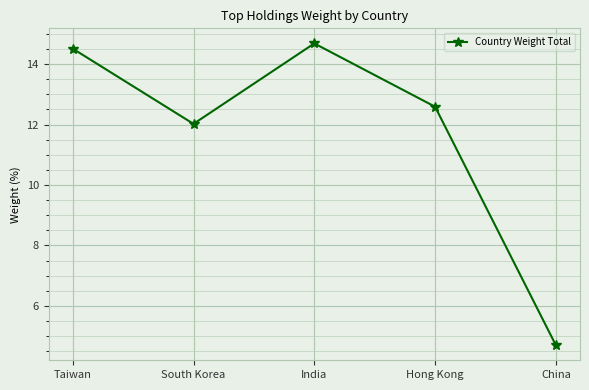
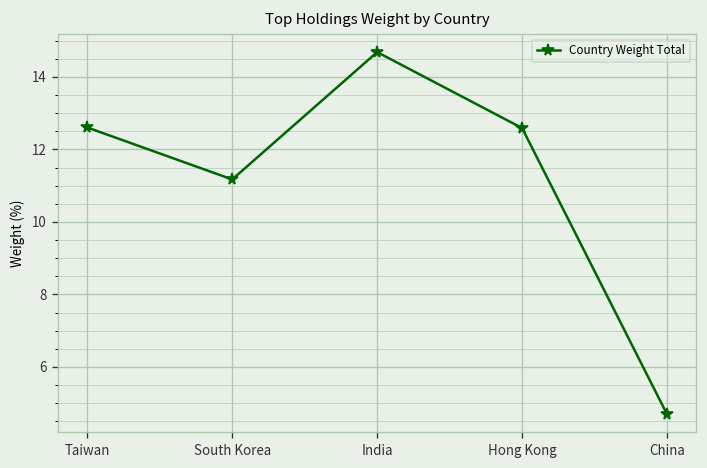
Taiwan: 14.5 -> 12.6
South Korea: 12.0 -> 11.2
